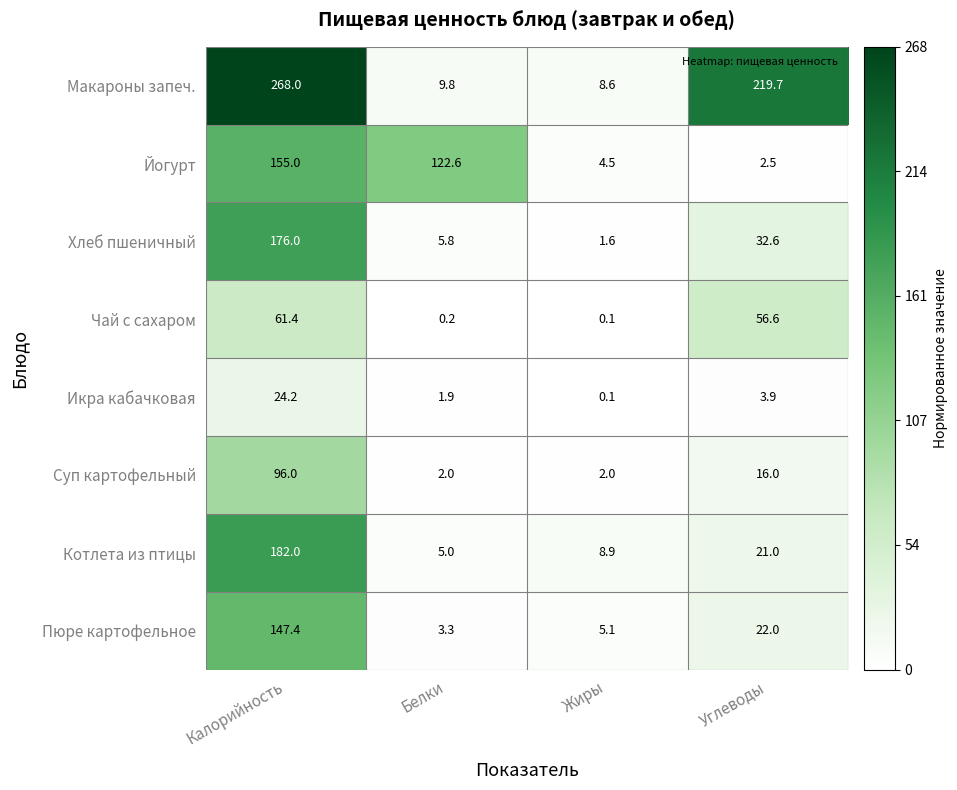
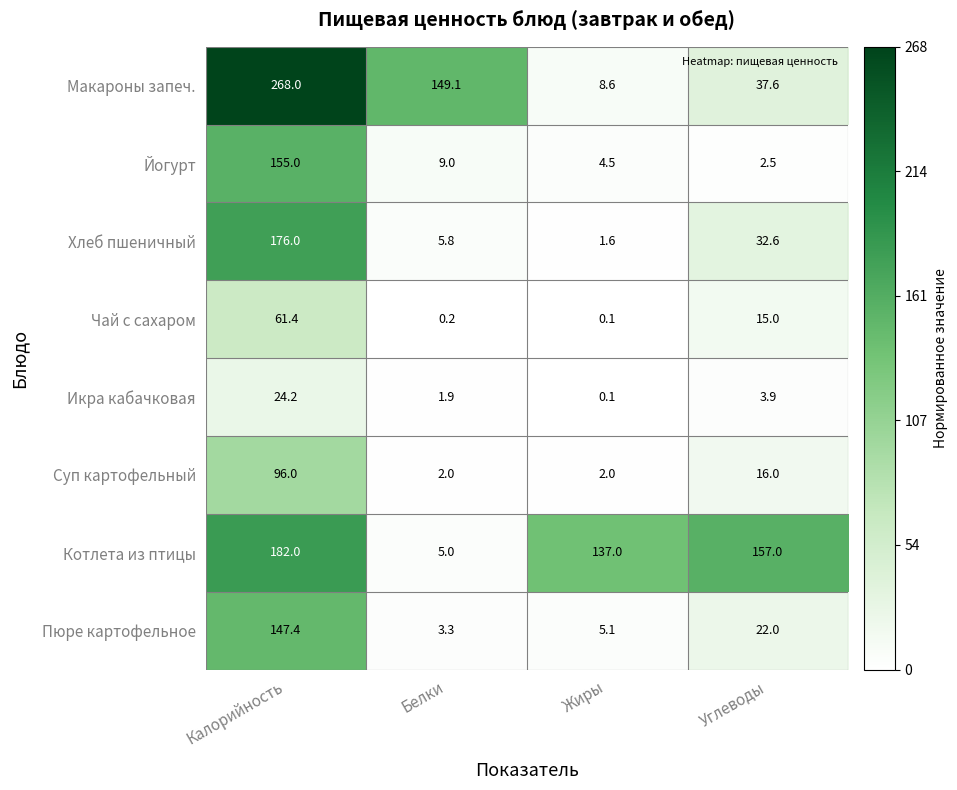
Макароны запеч., Белки: 9.8 -> 149.1
Макароны запеч., Углеводы: 219.7 -> 37.6
Йогурт, Белки: 122.6 -> 9.0
Чай с сахаром, Углеводы: 56.6 -> 15.0
Котлета из птицы, Жиры: 8.9 -> 137.0
Котлета из птицы, Углеводы: 21.0 -> 157.0
